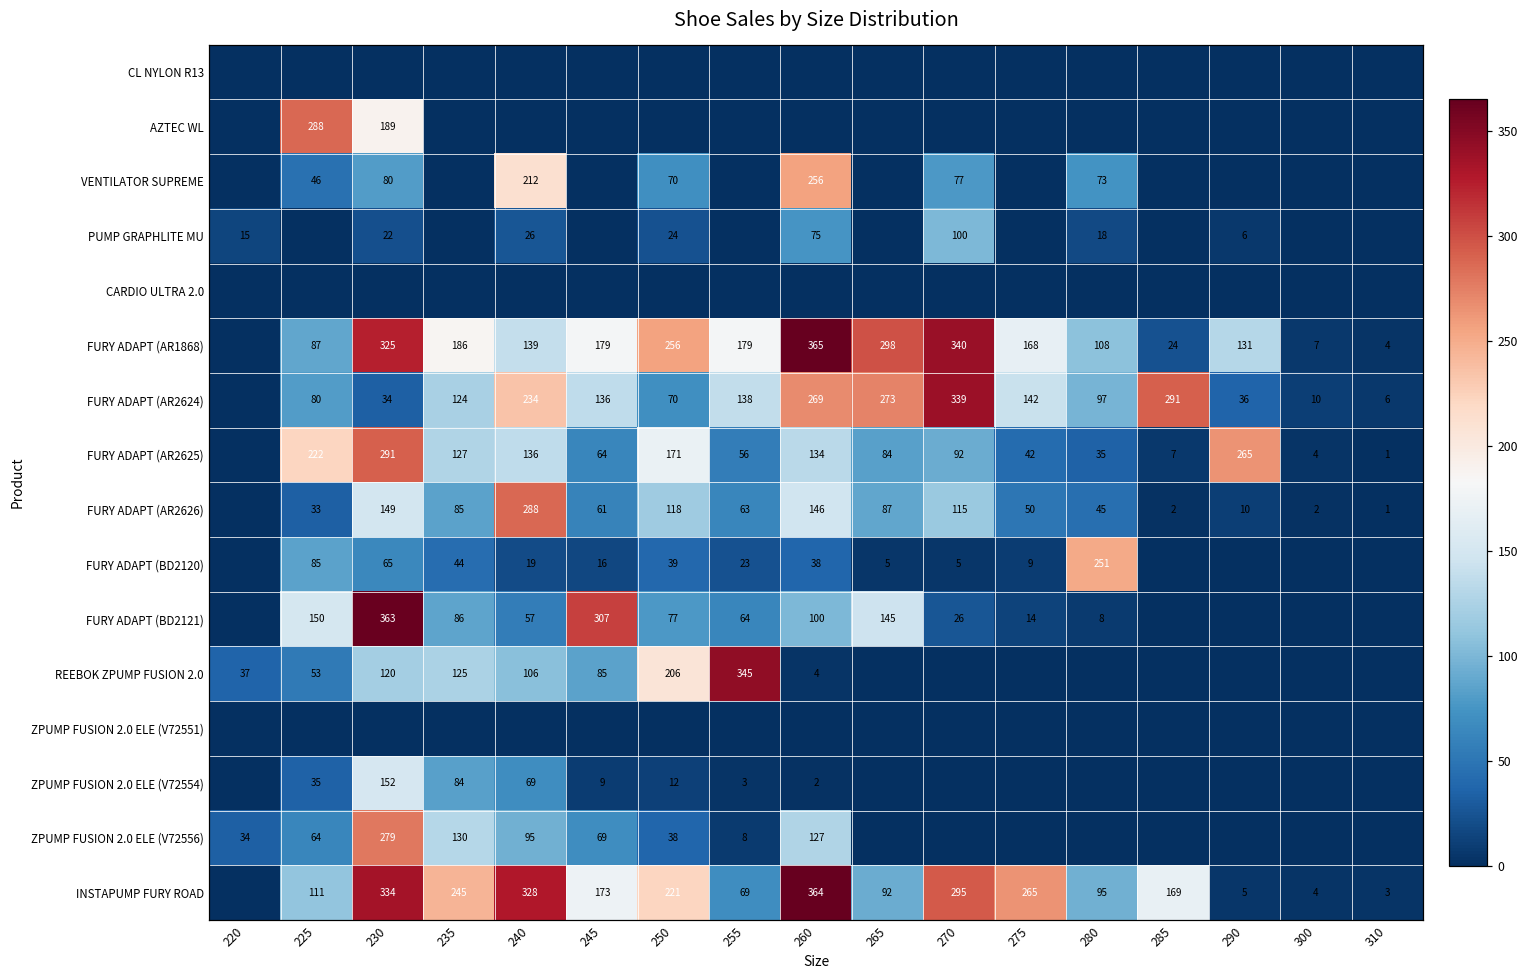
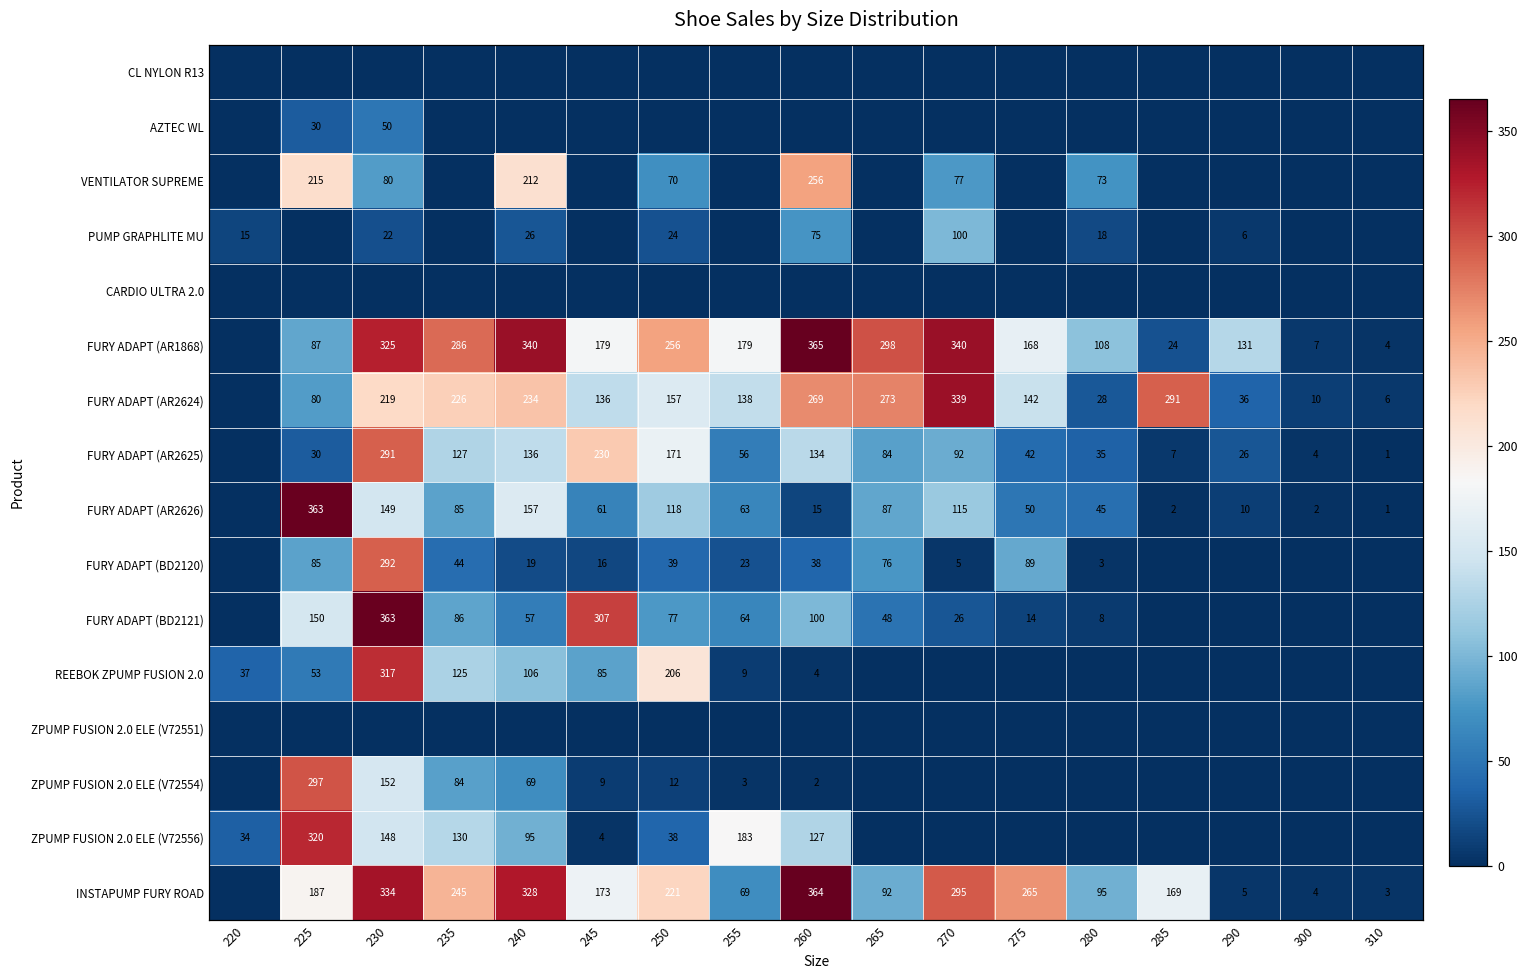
AZTEC WL, 225: 288 -> 30
AZTEC WL, 230: 189 -> 50
VENTILATOR SUPREME, 225: 46 -> 215
FURY ADAPT (AR1868), 235: 186 -> 286
FURY ADAPT (AR1868), 240: 139 -> 340
FURY ADAPT (AR2624), 230: 34 -> 219
FURY ADAPT (AR2624), 235: 124 -> 226
FURY ADAPT (AR2624), 250: 70 -> 157
FURY ADAPT (AR2624), 280: 97 -> 28
FURY ADAPT (AR2625), 225: 222 -> 30
FURY ADAPT (AR2625), 245: 64 -> 230
FURY ADAPT (AR2625), 290: 265 -> 26
FURY ADAPT (AR2626), 225: 33 -> 363
FURY ADAPT (AR2626), 240: 288 -> 157
FURY ADAPT (AR2626), 260: 146 -> 15
FURY ADAPT (BD2120), 230: 65 -> 292
FURY ADAPT (BD2120), 265: 5 -> 76
FURY ADAPT (BD2120), 275: 9 -> 89
FURY ADAPT (BD2120), 280: 251 -> 3
FURY ADAPT (BD2121), 265: 145 -> 48
REEBOK ZPUMP FUSION 2.0, 230: 120 -> 317
REEBOK ZPUMP FUSION 2.0, 255: 345 -> 9
ZPUMP FUSION 2.0 ELE (V72554), 225: 35 -> 297
ZPUMP FUSION 2.0 ELE (V72556), 225: 64 -> 320
ZPUMP FUSION 2.0 ELE (V72556), 230: 279 -> 148
ZPUMP FUSION 2.0 ELE (V72556), 245: 69 -> 4
ZPUMP FUSION 2.0 ELE (V72556), 255: 8 -> 183
INSTAPUMP FURY ROAD, 225: 111 -> 187
